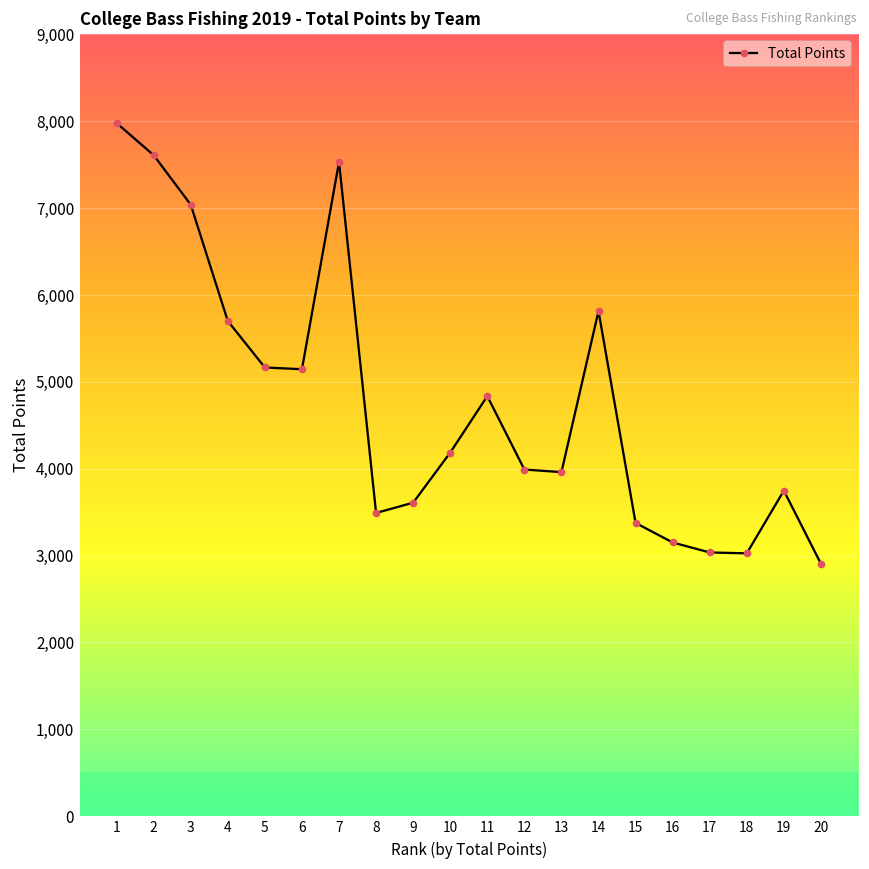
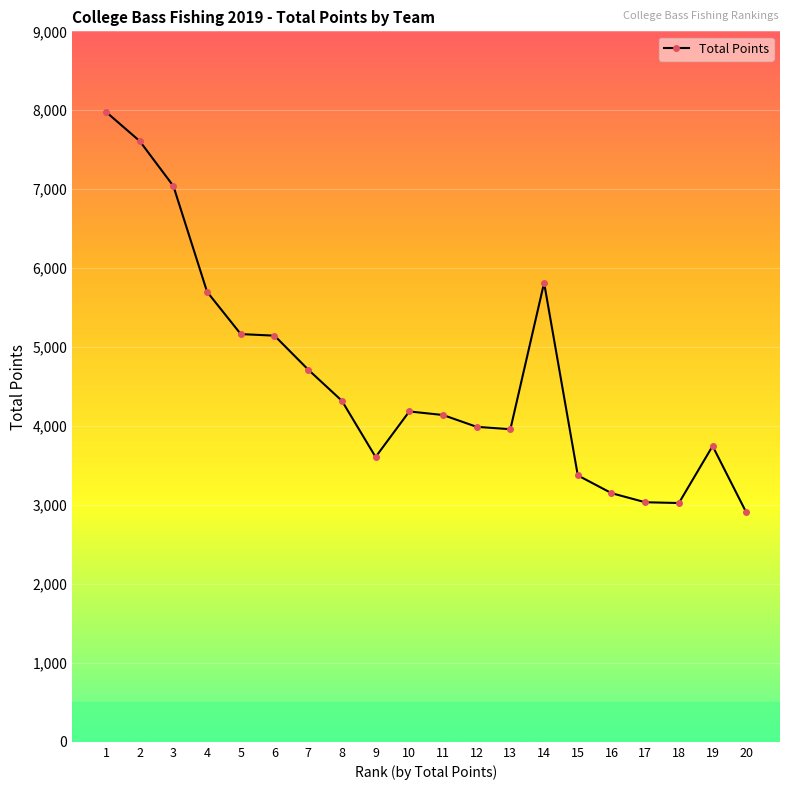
7: 7,500 -> 4,700
8: 3,500 -> 4,300
11: 4,800 -> 4,100
